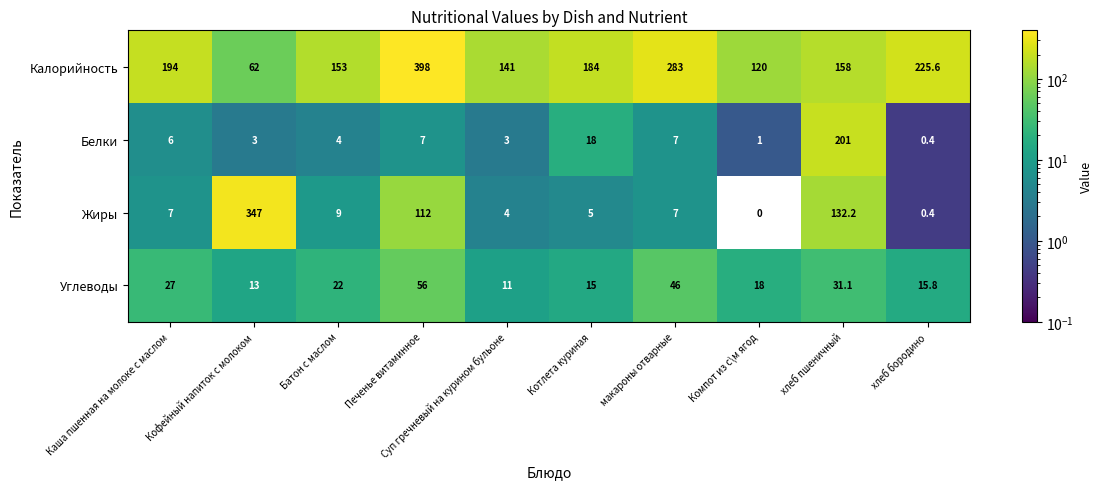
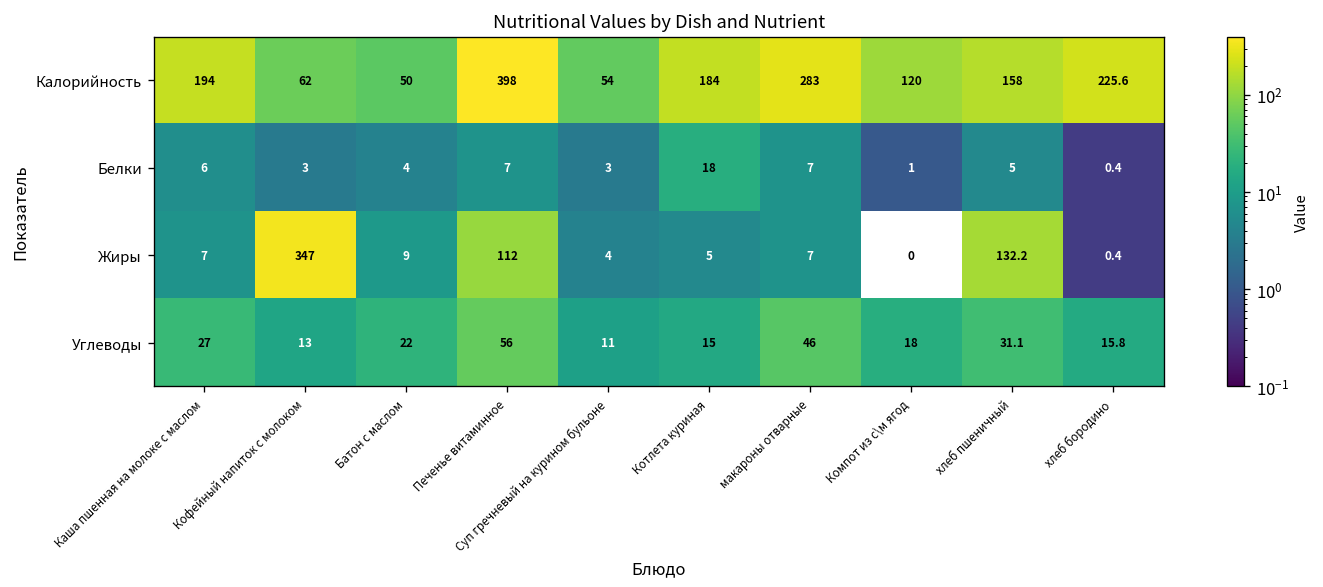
Калорийность, Батон с маслом: 153 -> 50
Калорийность, Суп гречневый на курином бульоне: 141 -> 54
Белки, хлеб пшеничный: 201 -> 5
